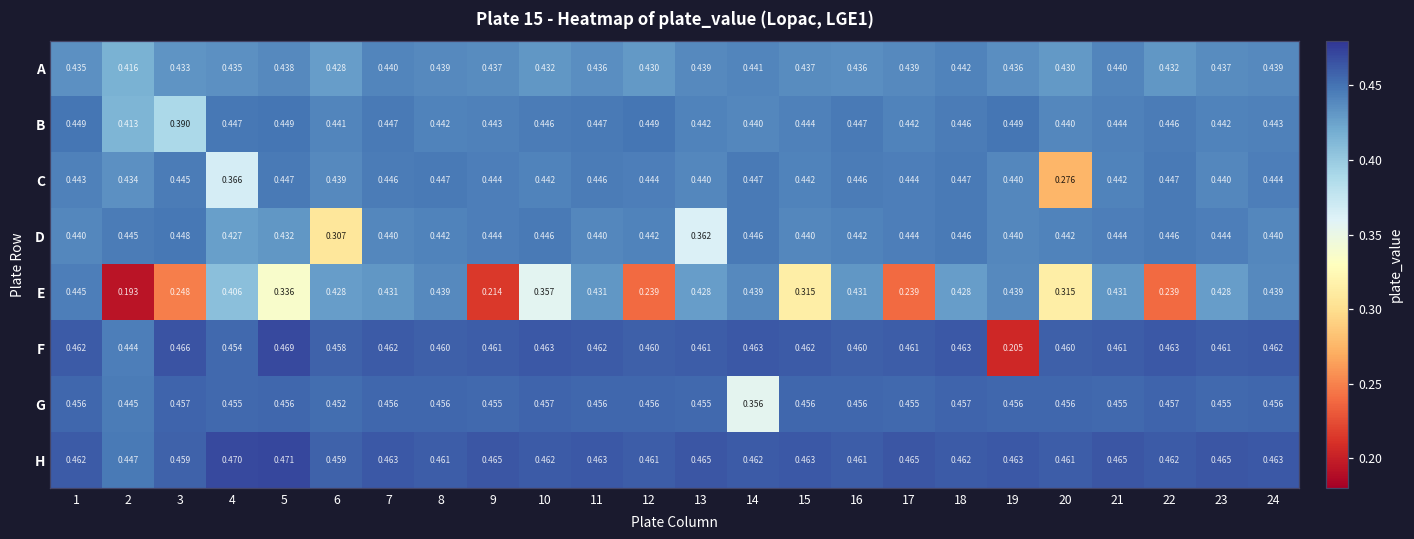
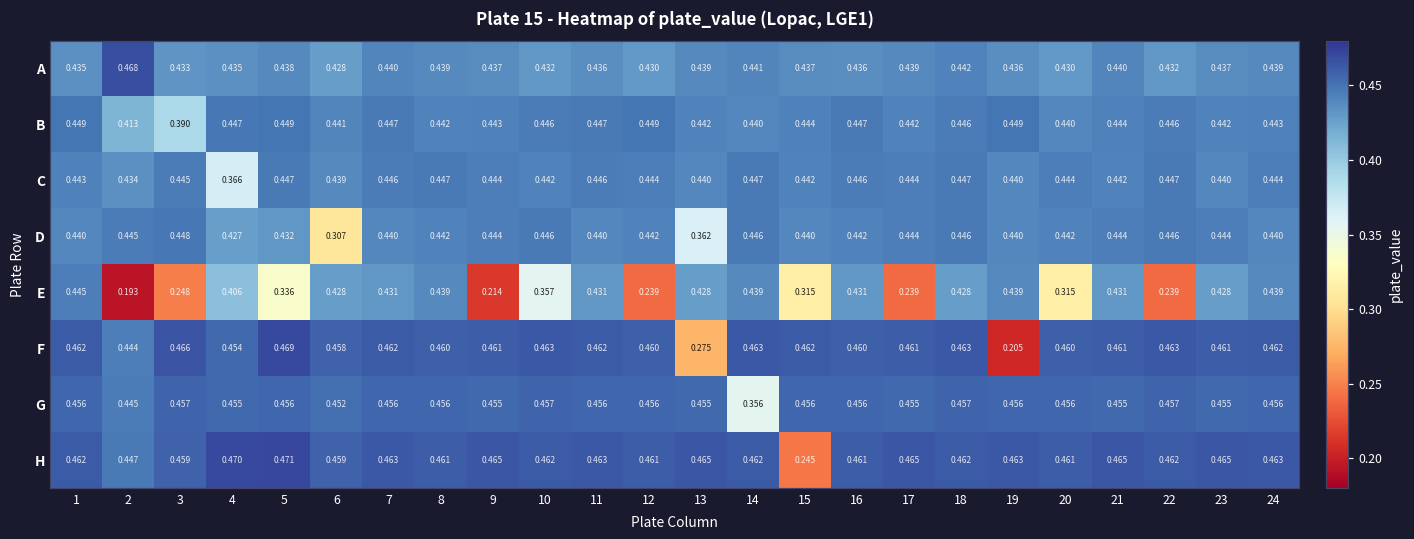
A, 2: 0.416 -> 0.468
C, 20: 0.276 -> 0.444
F, 13: 0.461 -> 0.275
H, 15: 0.463 -> 0.245
